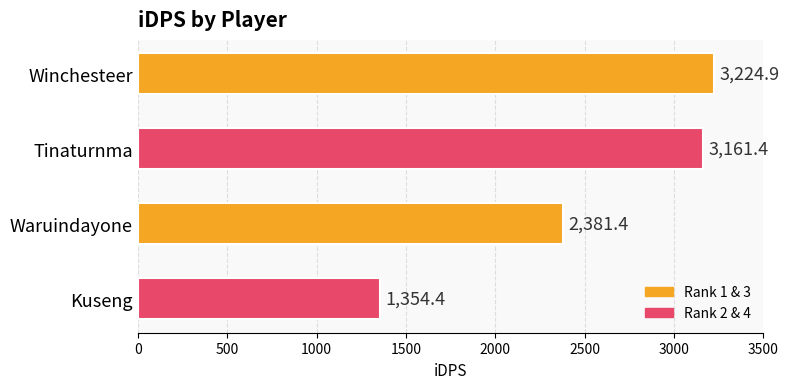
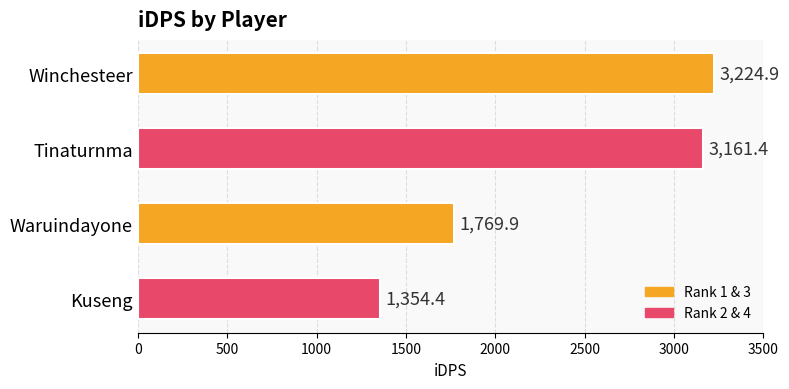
Waruindayone: 2,381.4 -> 1,769.9
